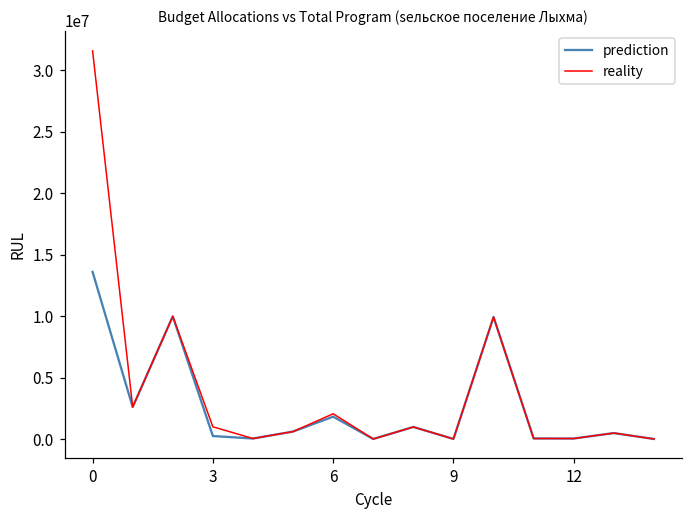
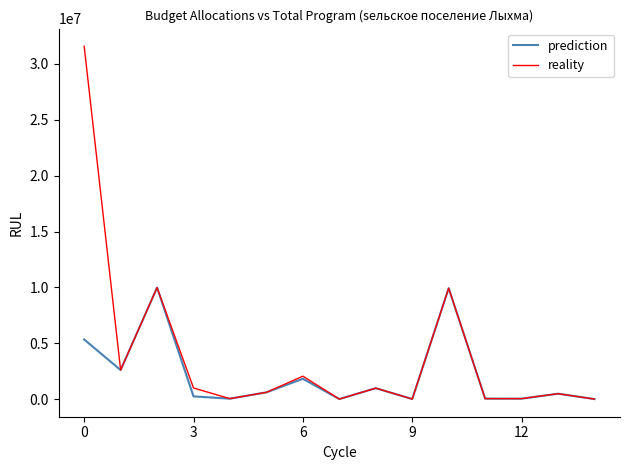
prediction, 0: 13600000 -> 5300000
